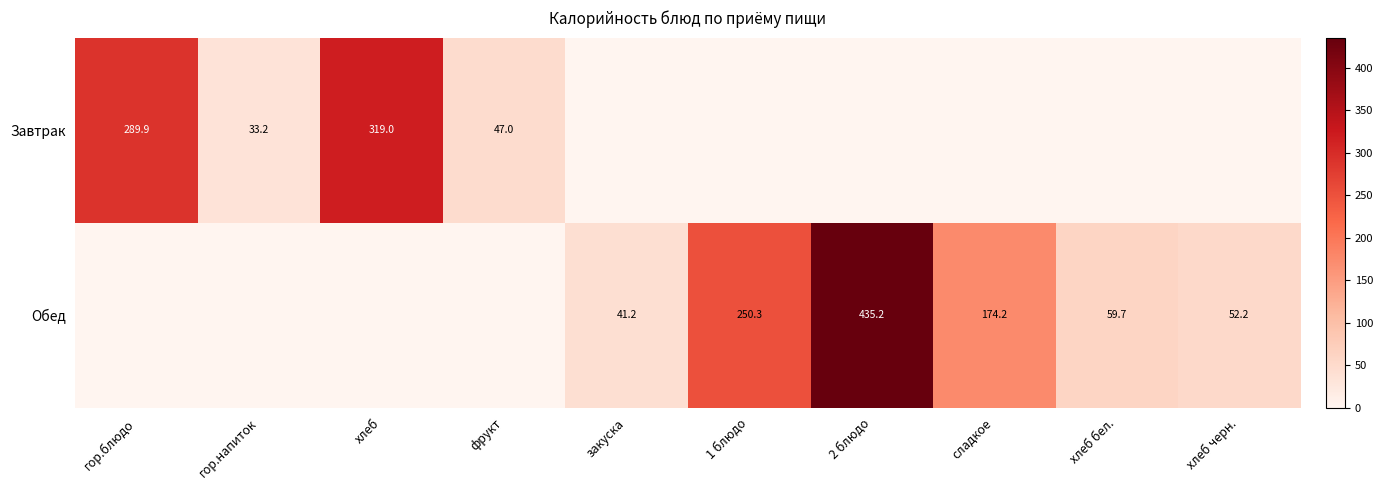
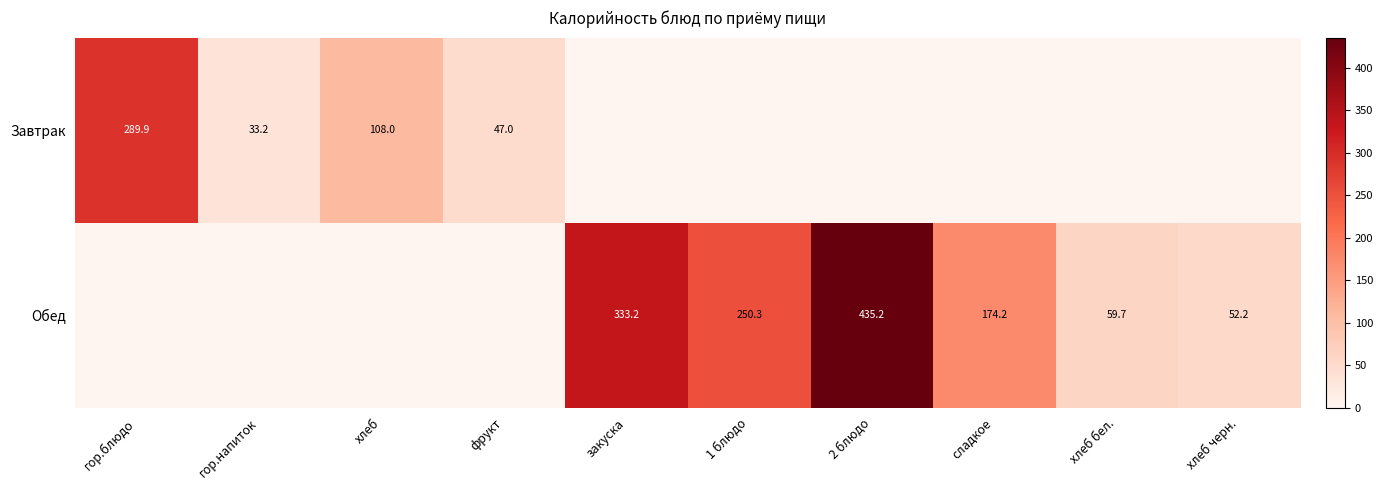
Завтрак, хлеб: 319.0 -> 108.0
Обед, закуска: 41.2 -> 333.2
